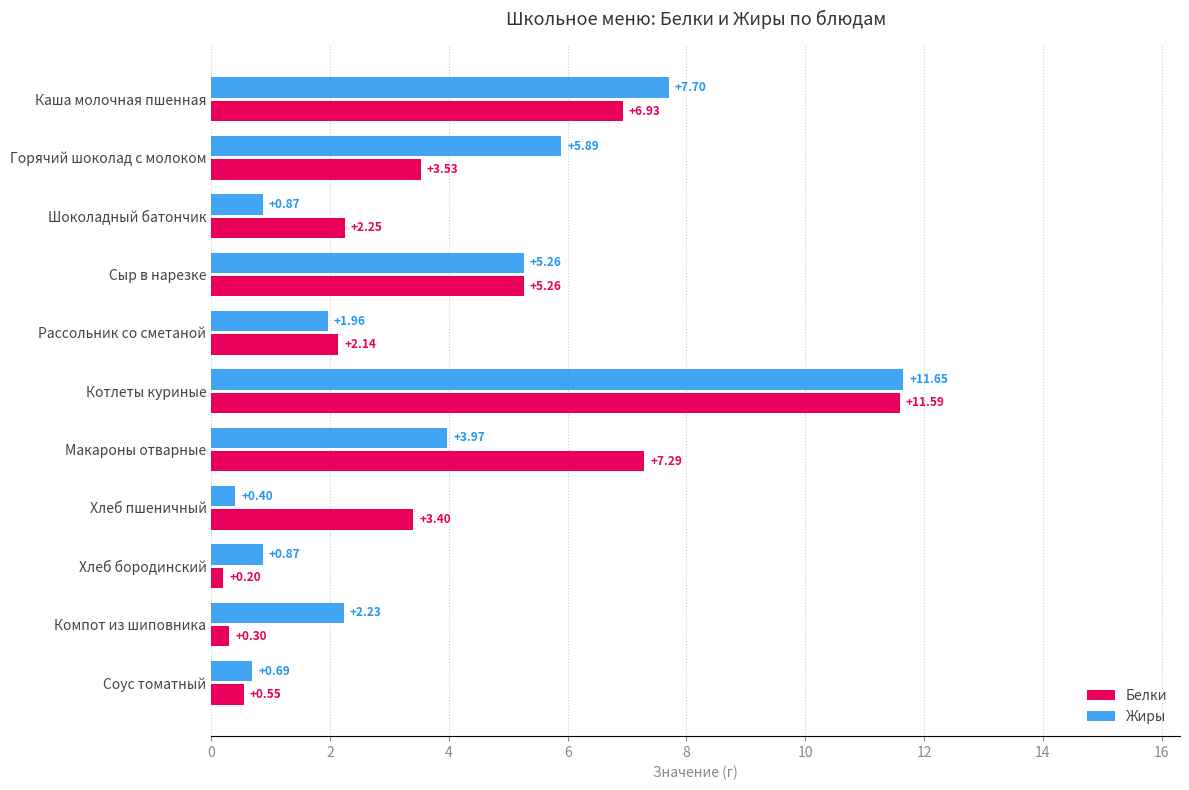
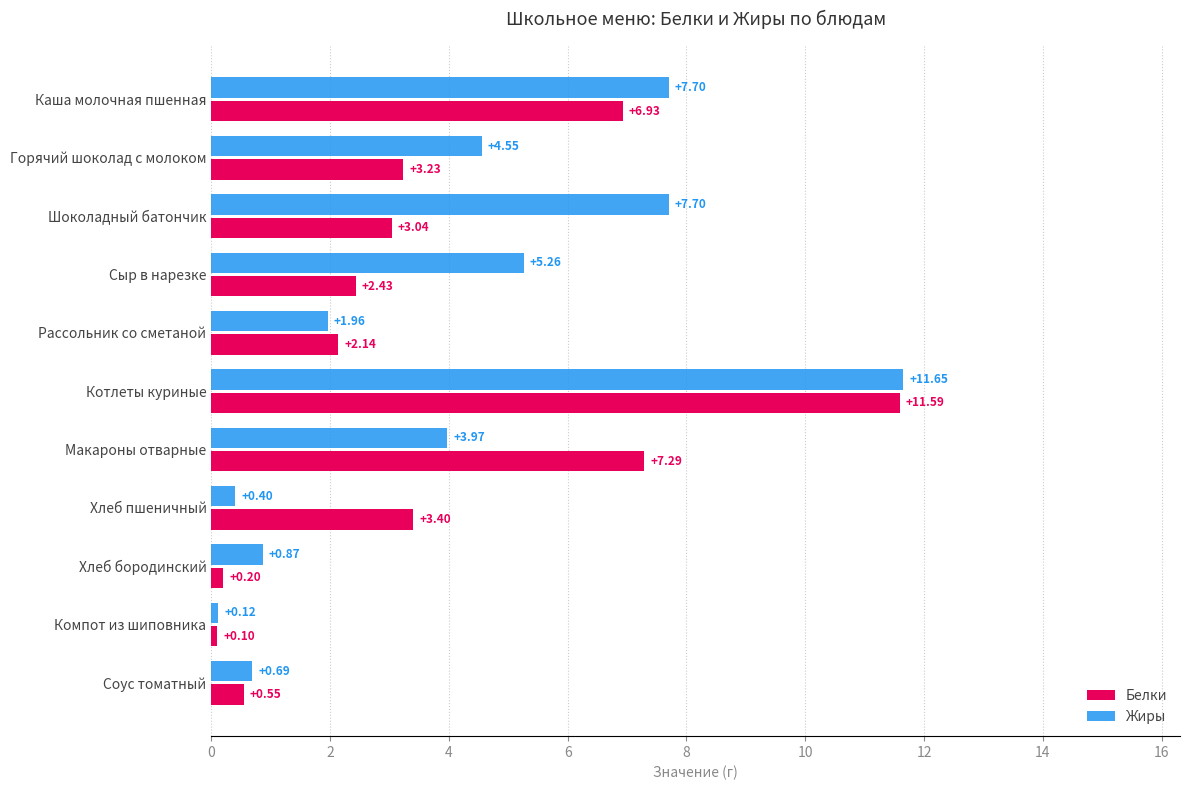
Жиры, Горячий шоколад с молоком: +5.89 -> +4.55
Белки, Горячий шоколад с молоком: +3.53 -> +3.23
Жиры, Шоколадный батончик: +0.87 -> +7.70
Белки, Шоколадный батончик: +2.25 -> +3.04
Белки, Сыр в нарезке: +5.26 -> +2.43
Жиры, Компот из шиповника: +2.23 -> +0.12
Белки, Компот из шиповника: +0.30 -> +0.10
